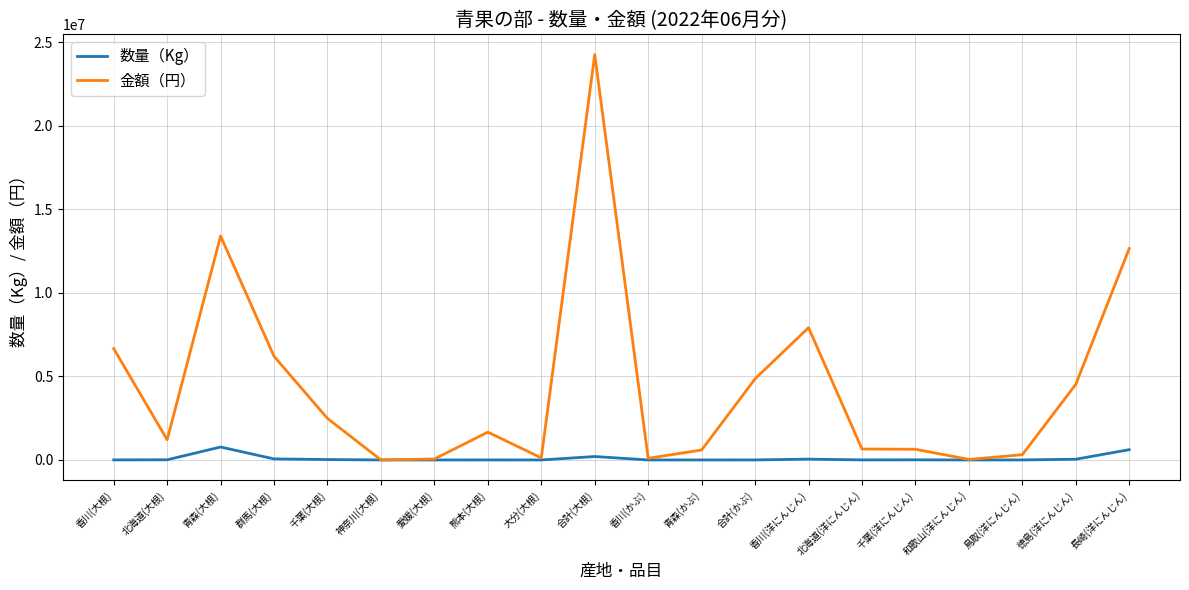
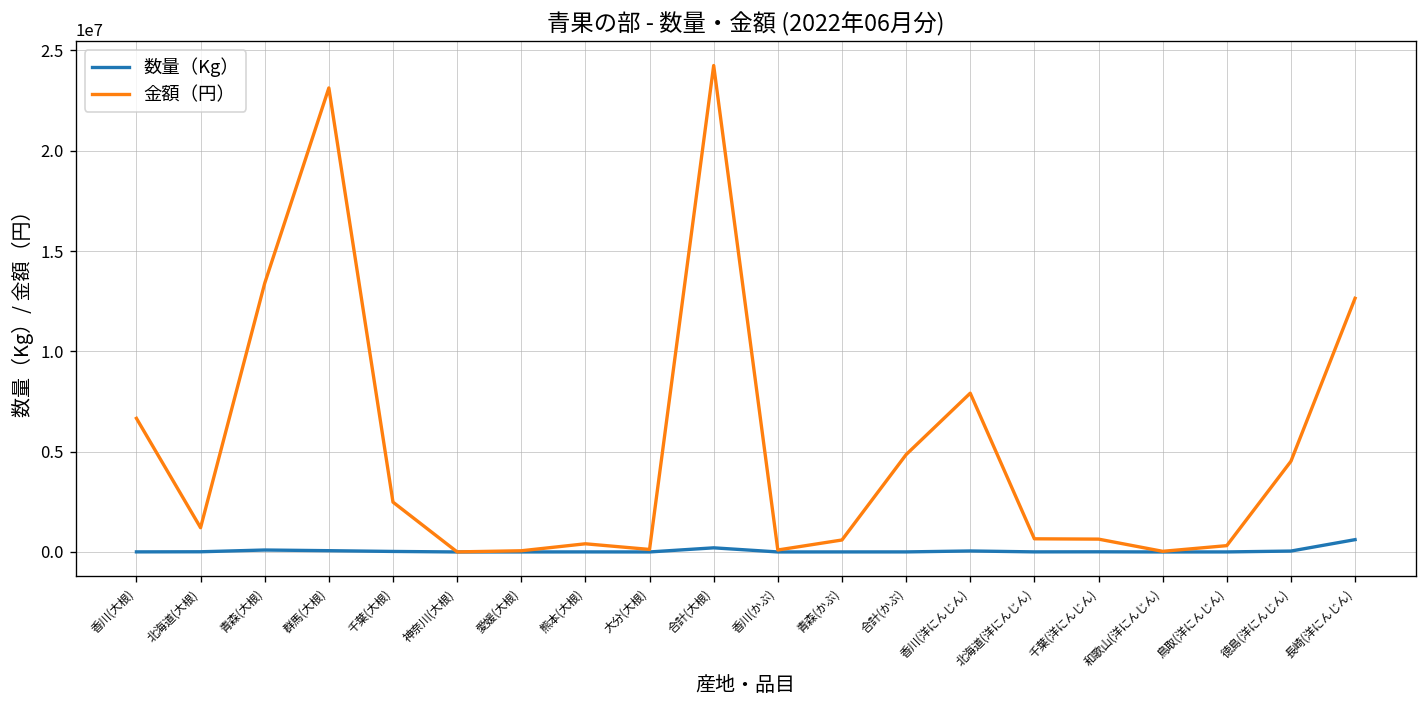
数量（Kg）, 青森(大根): 800000 -> 100000
金額（円）, 群馬(大根): 6200000 -> 23100000
金額（円）, 熊本(大根): 1700000 -> 400000
